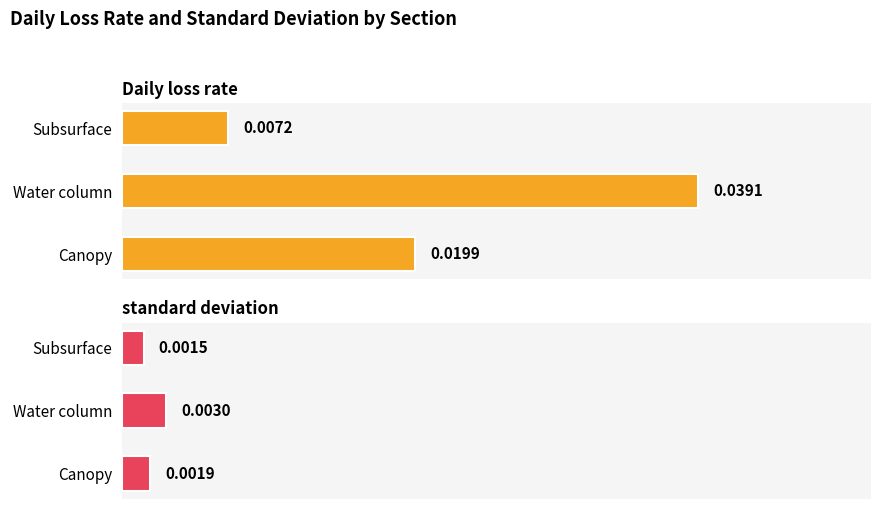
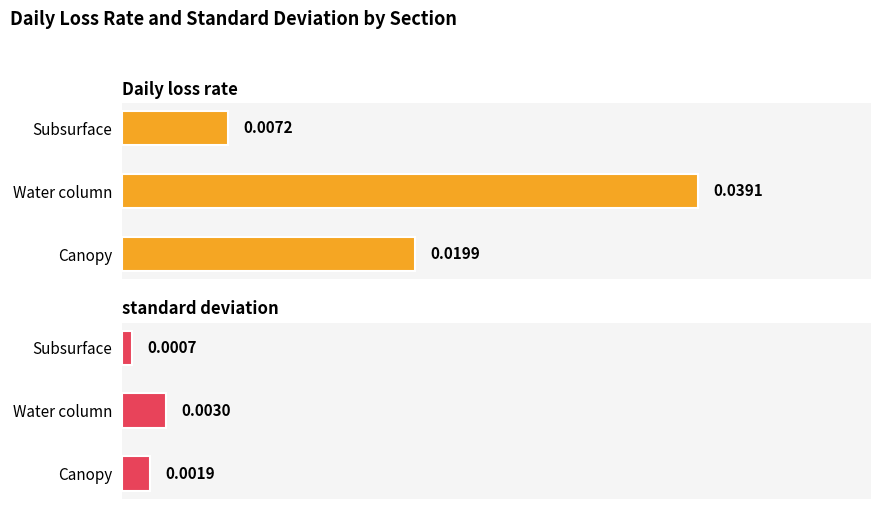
standard deviation, Subsurface: 0.0015 -> 0.0007
